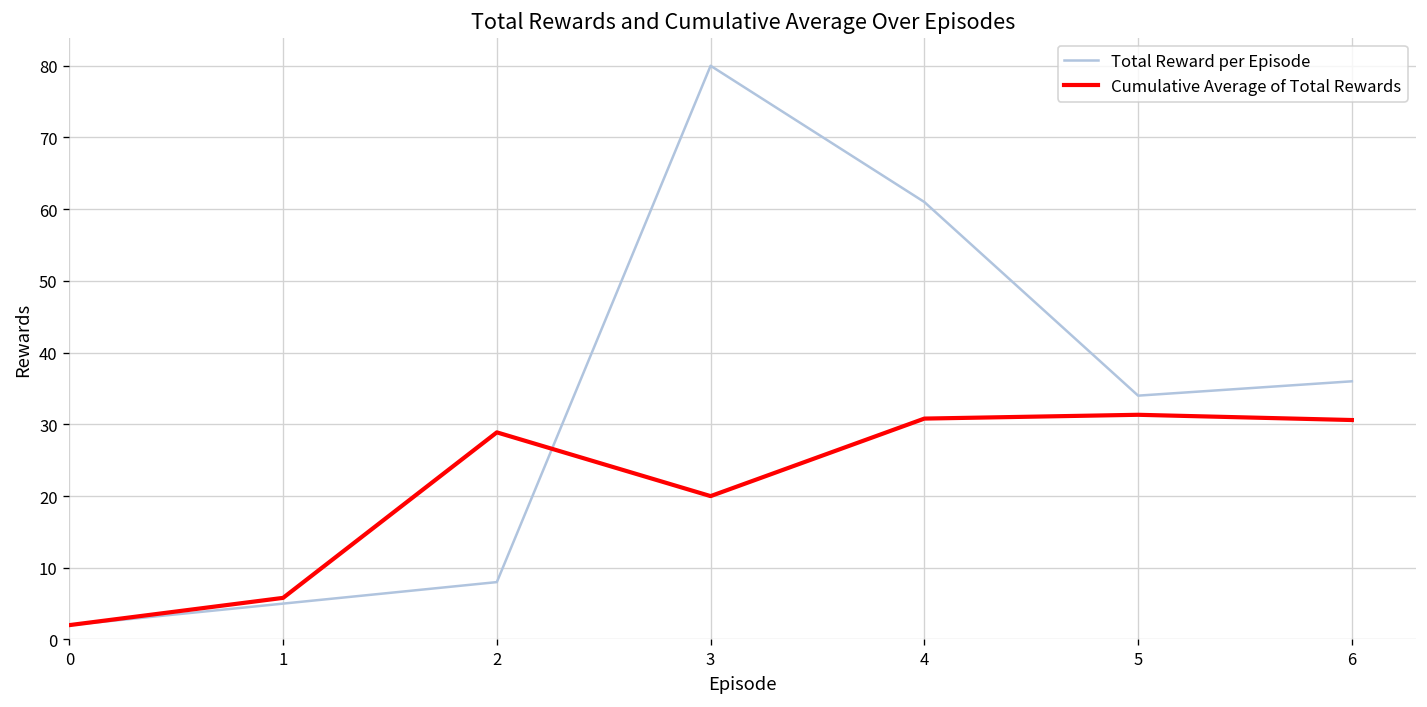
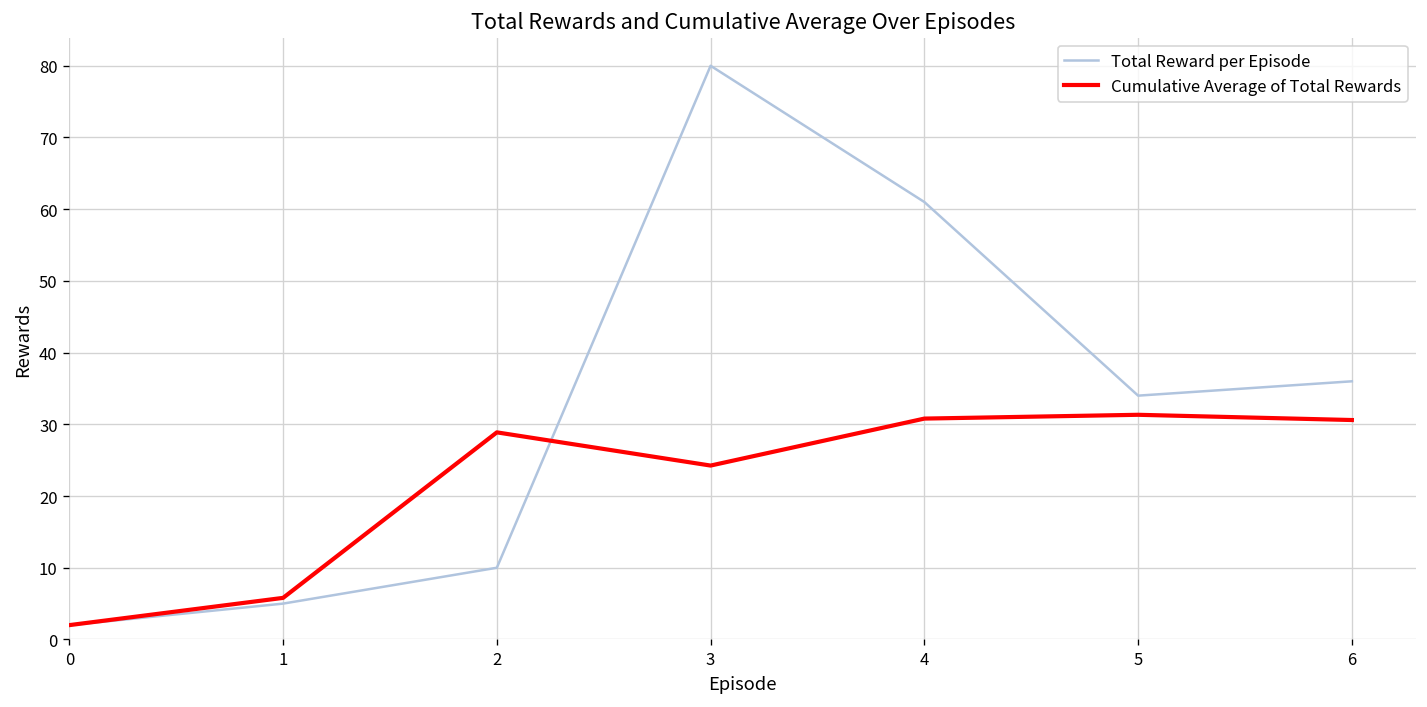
Total Reward per Episode, 2: 8 -> 10
Cumulative Average of Total Rewards, 3: 20 -> 24
